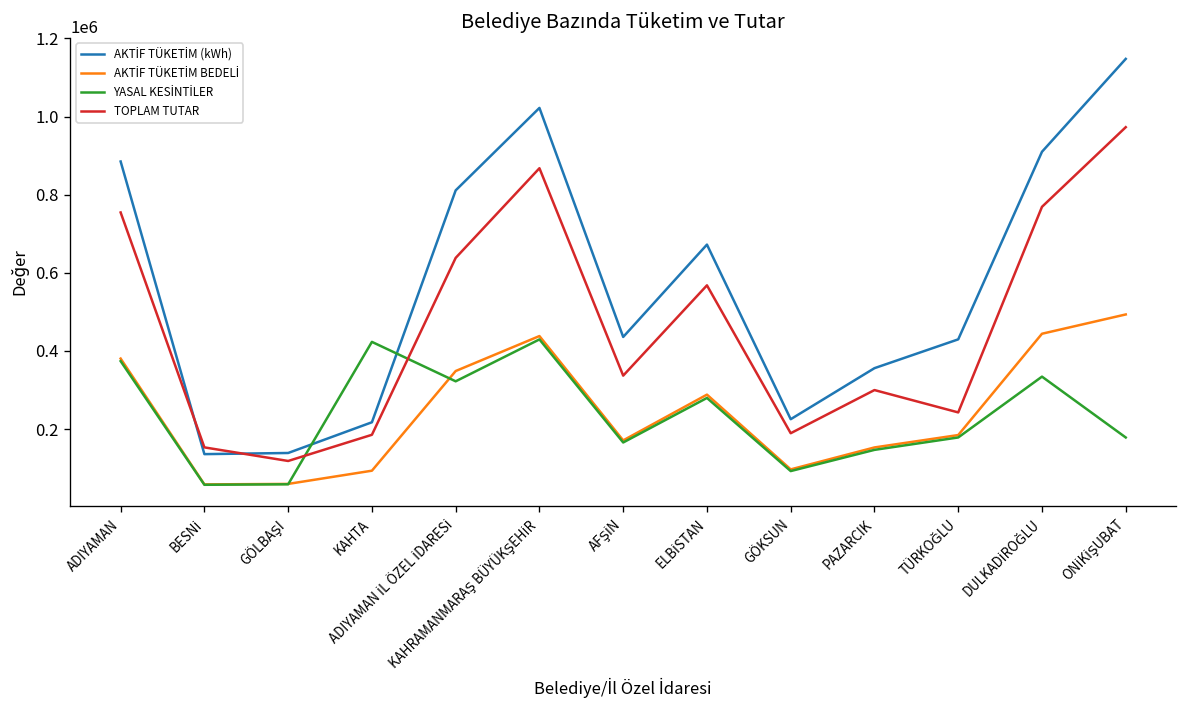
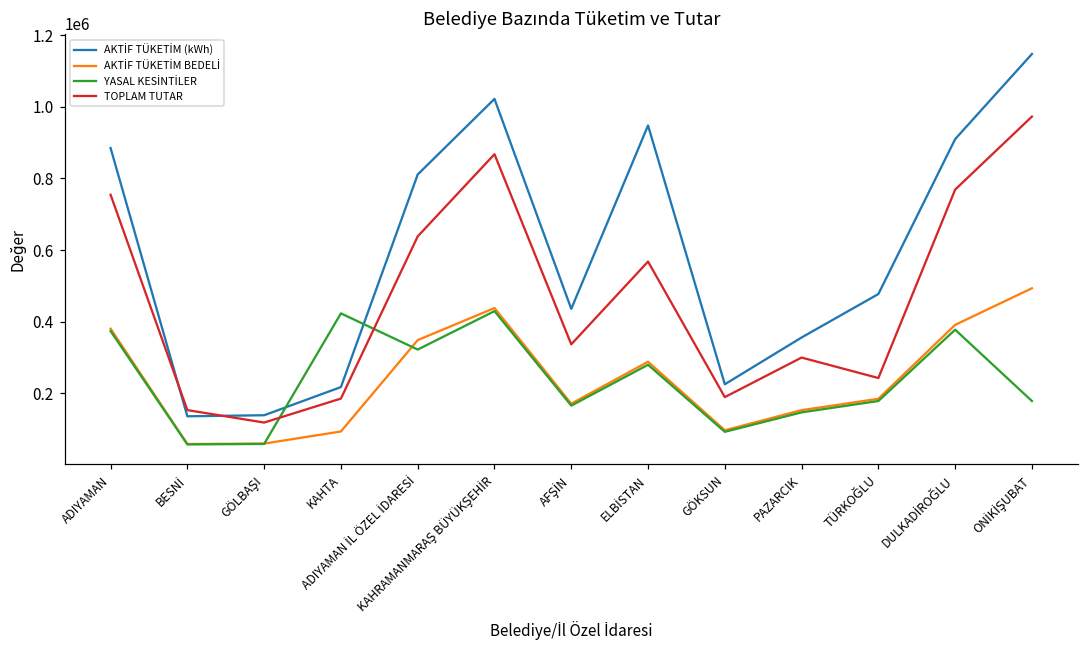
AKTİF TÜKETİM (kWh), ELBİSTAN: 670000 -> 950000
AKTİF TÜKETİM (kWh), TÜRKOĞLU: 430000 -> 480000
AKTİF TÜKETİM BEDELİ, DULKADİROĞLU: 440000 -> 390000
YASAL KESİNTİLER, DULKADİROĞLU: 330000 -> 380000
